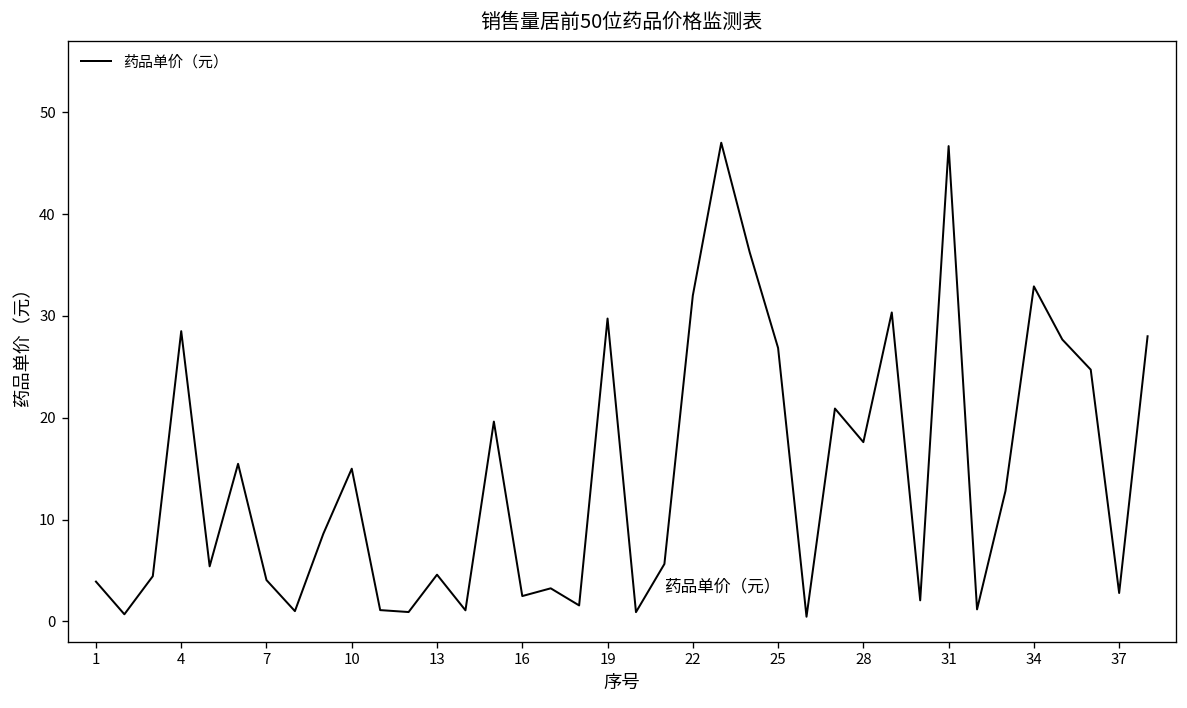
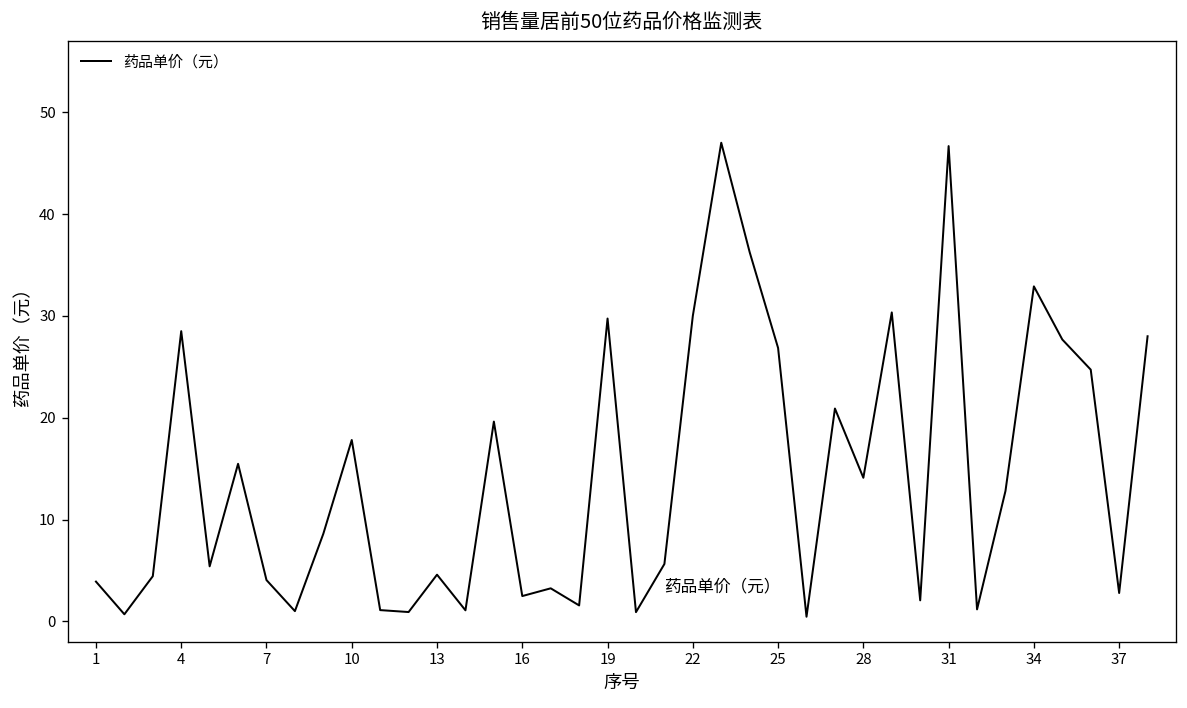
10: 15 -> 18
22: 32 -> 30
28: 18 -> 14
